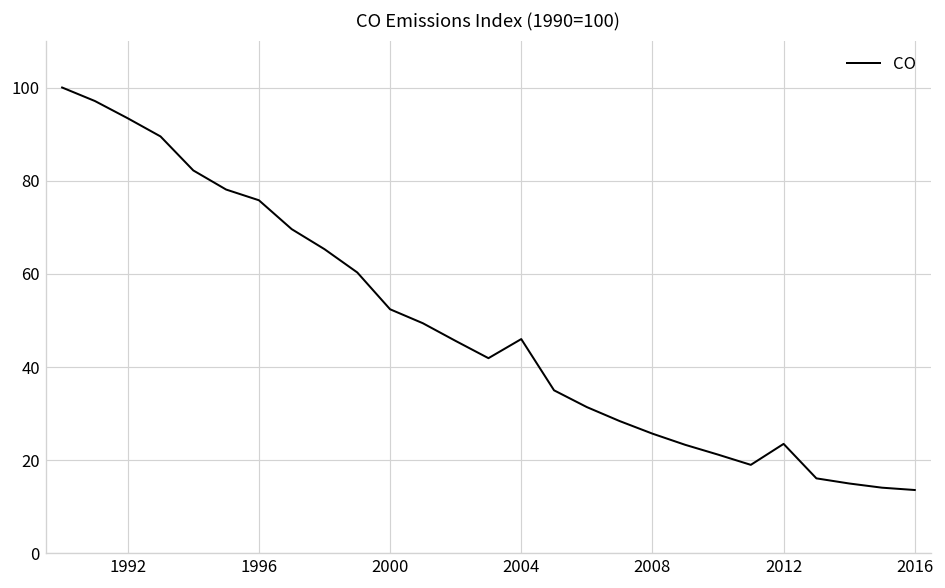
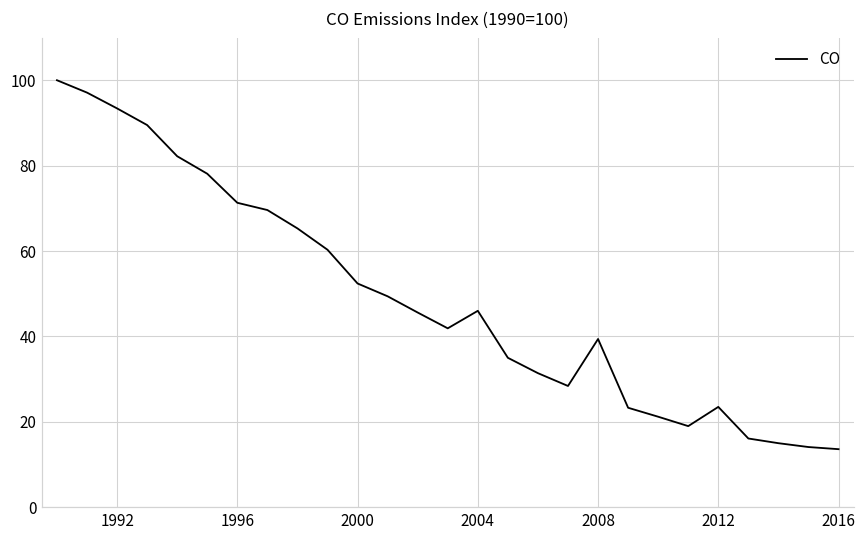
1996: 76 -> 71
2008: 26 -> 39
